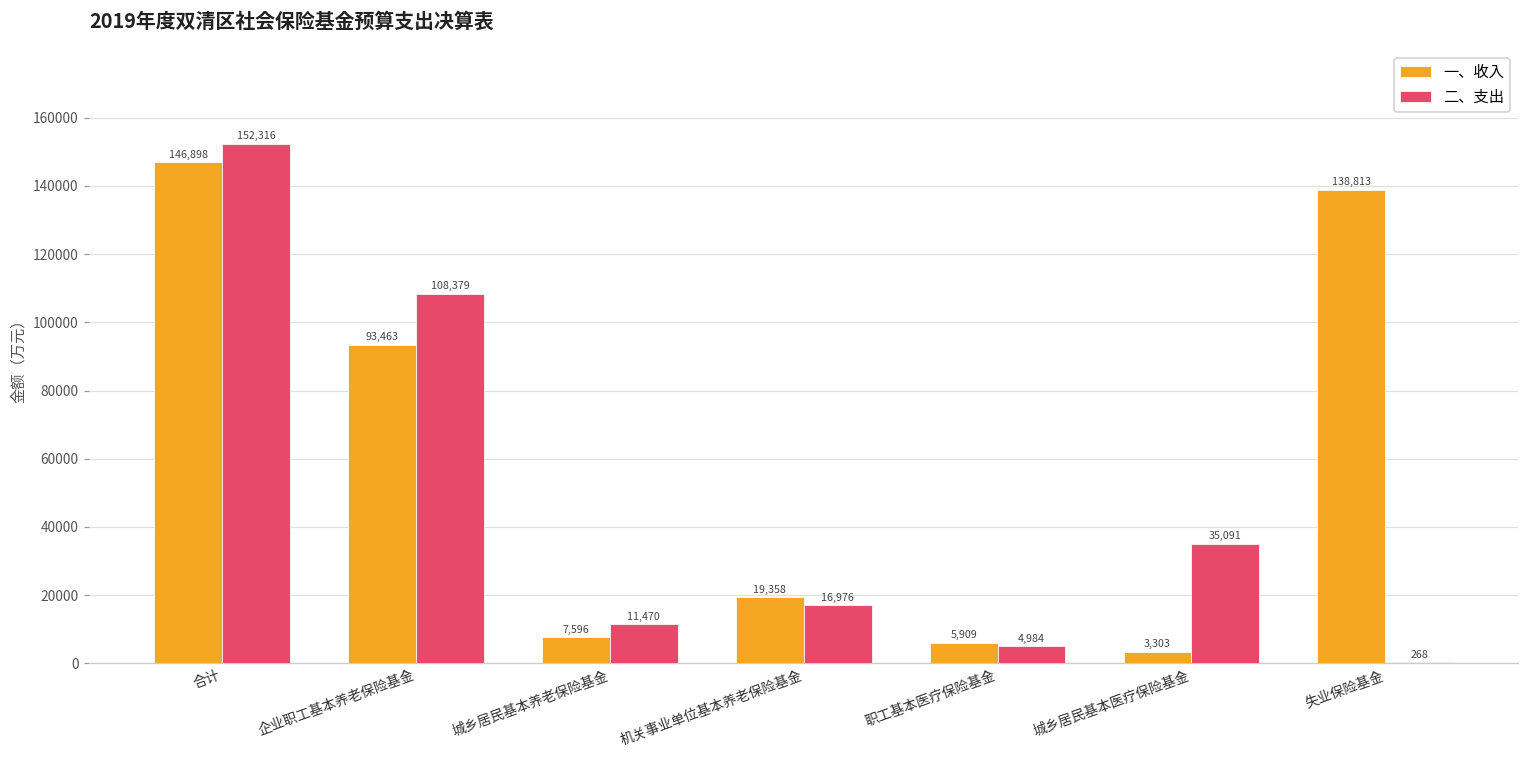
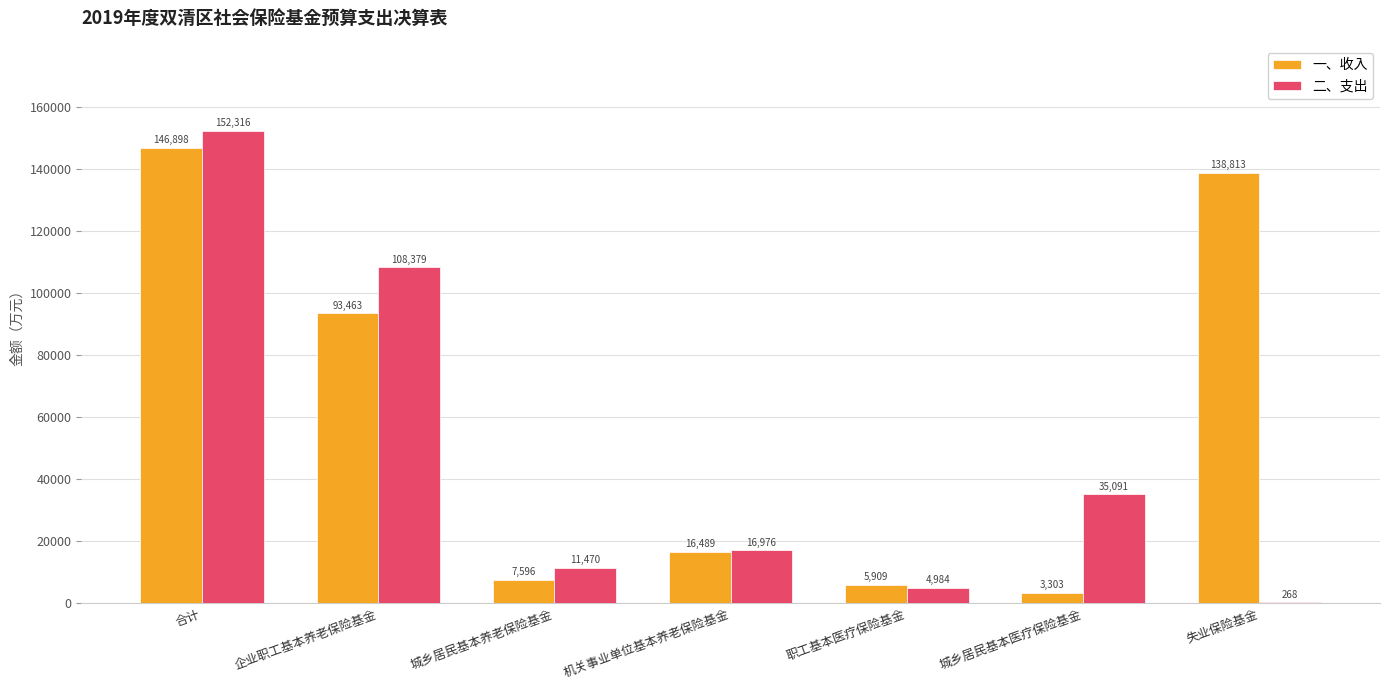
一、收入, 机关事业单位基本养老保险基金: 19,358 -> 16,489
